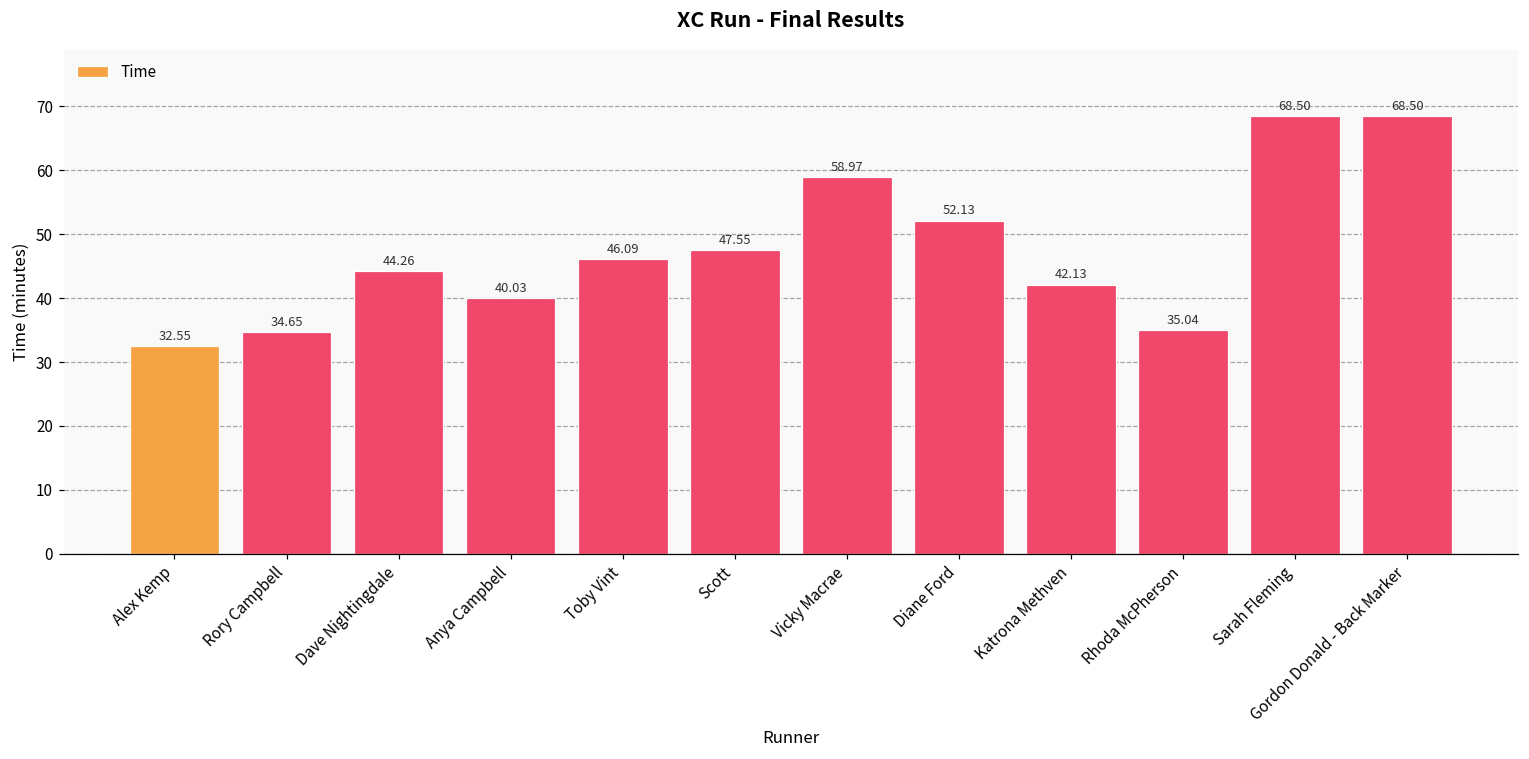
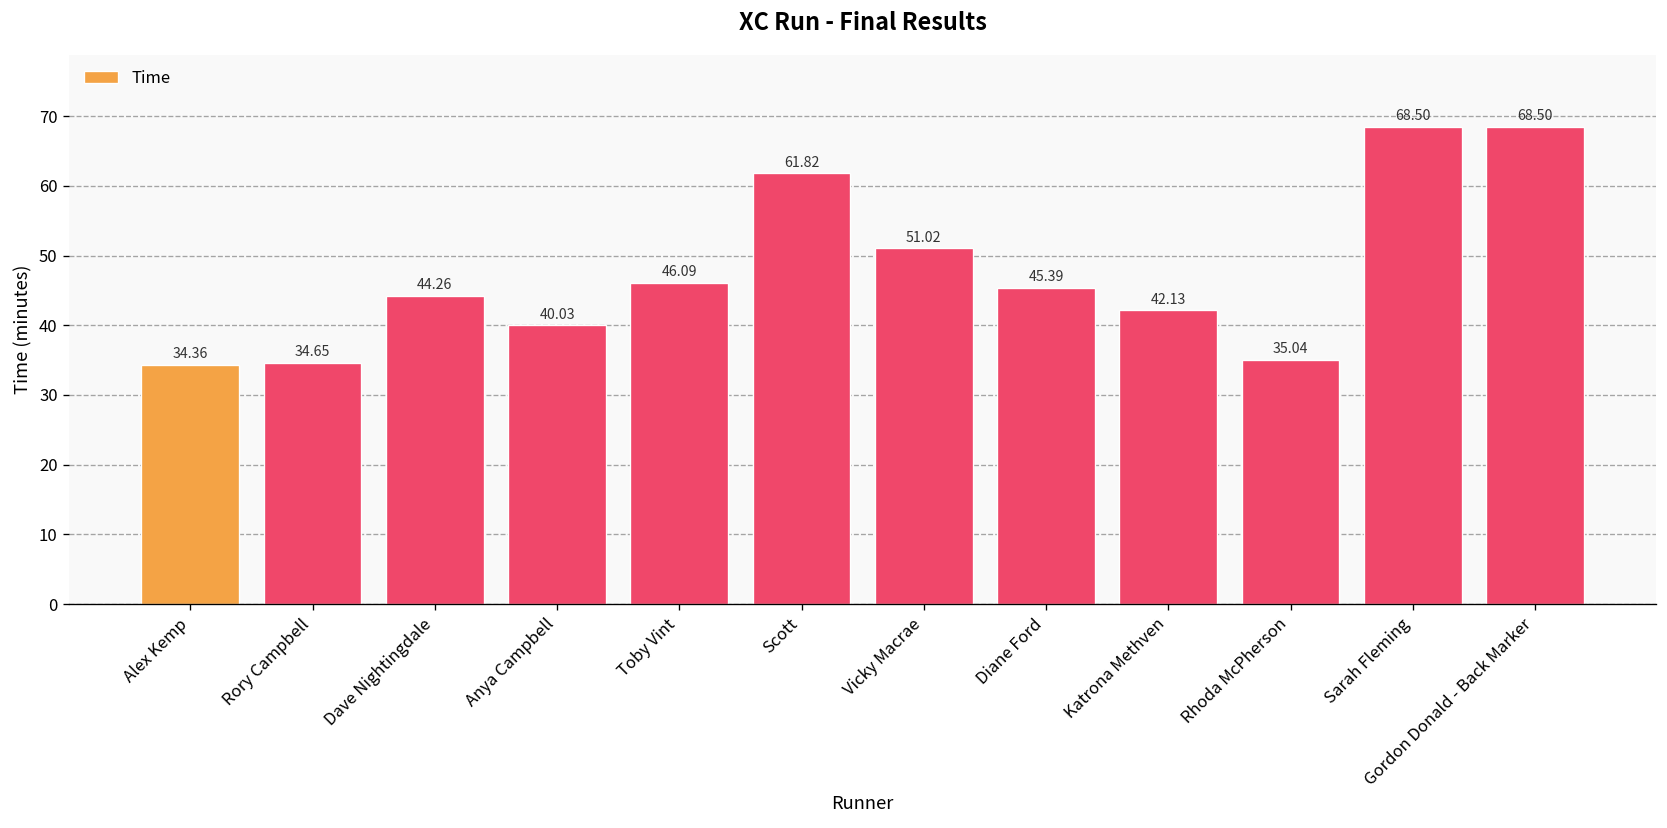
Alex Kemp: 32.55 -> 34.36
Scott: 47.55 -> 61.82
Vicky Macrae: 58.97 -> 51.02
Diane Ford: 52.13 -> 45.39
